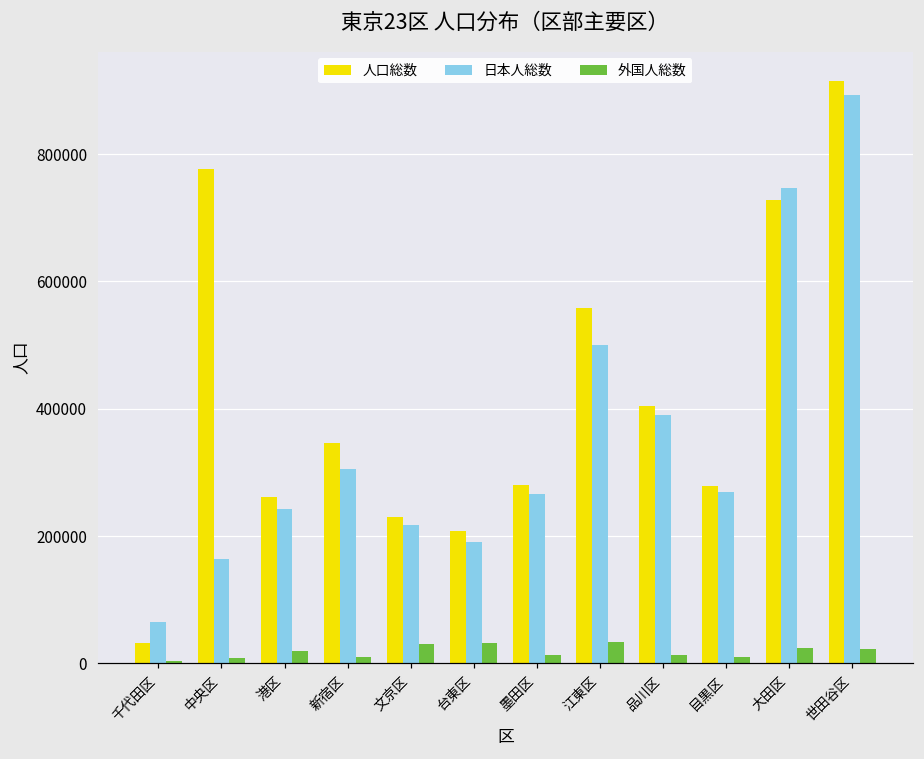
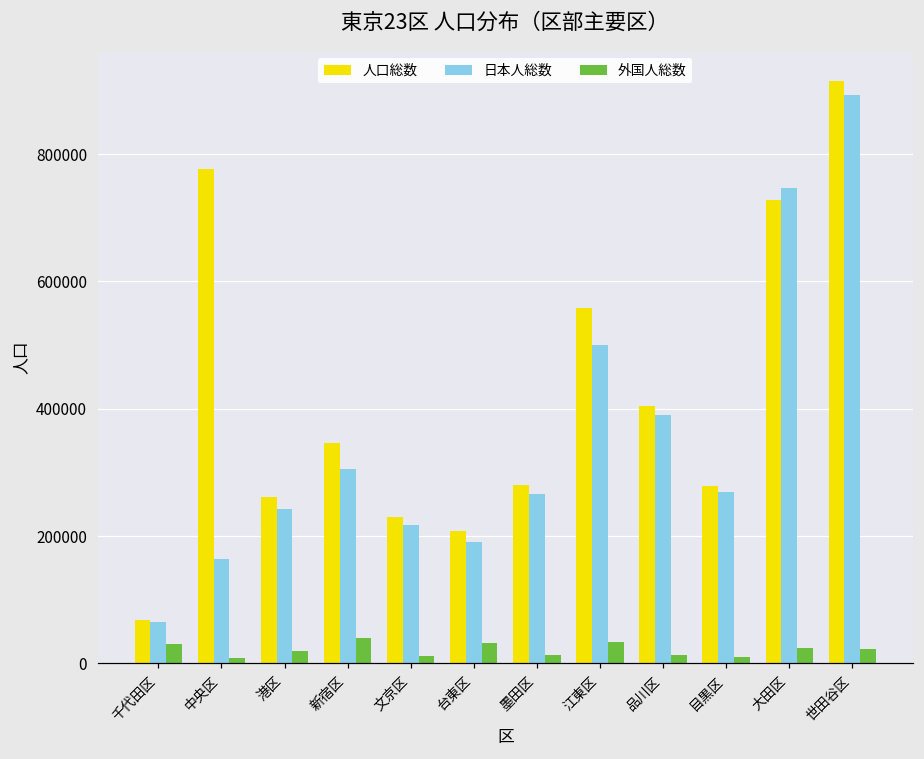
人口総数, 千代田区: 30000 -> 70000
外国人総数, 千代田区: 0 -> 30000
外国人総数, 新宿区: 10000 -> 40000
外国人総数, 文京区: 30000 -> 10000
